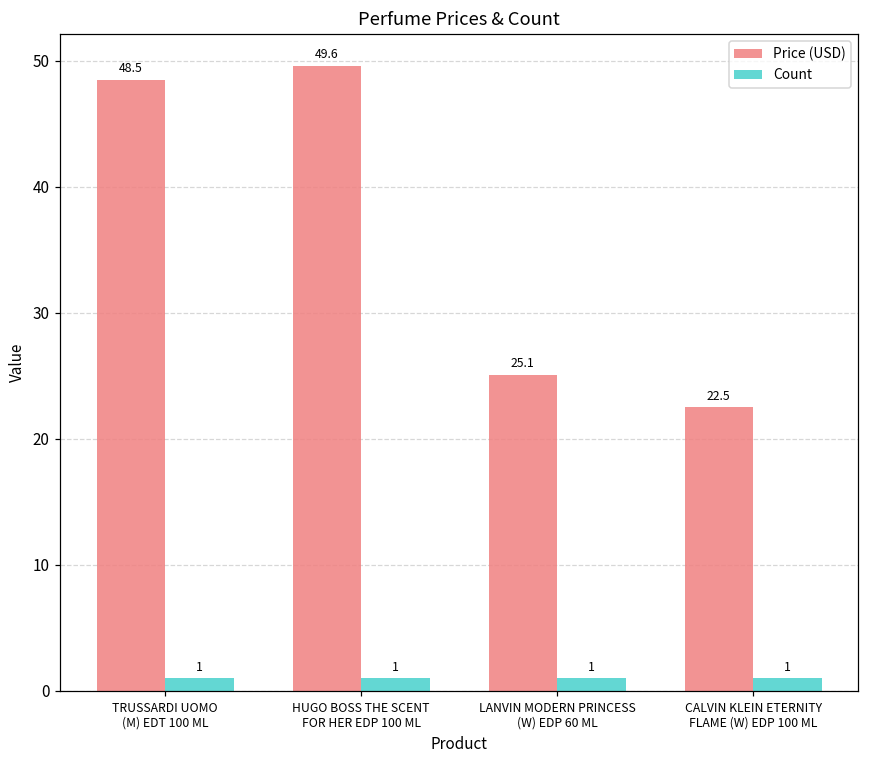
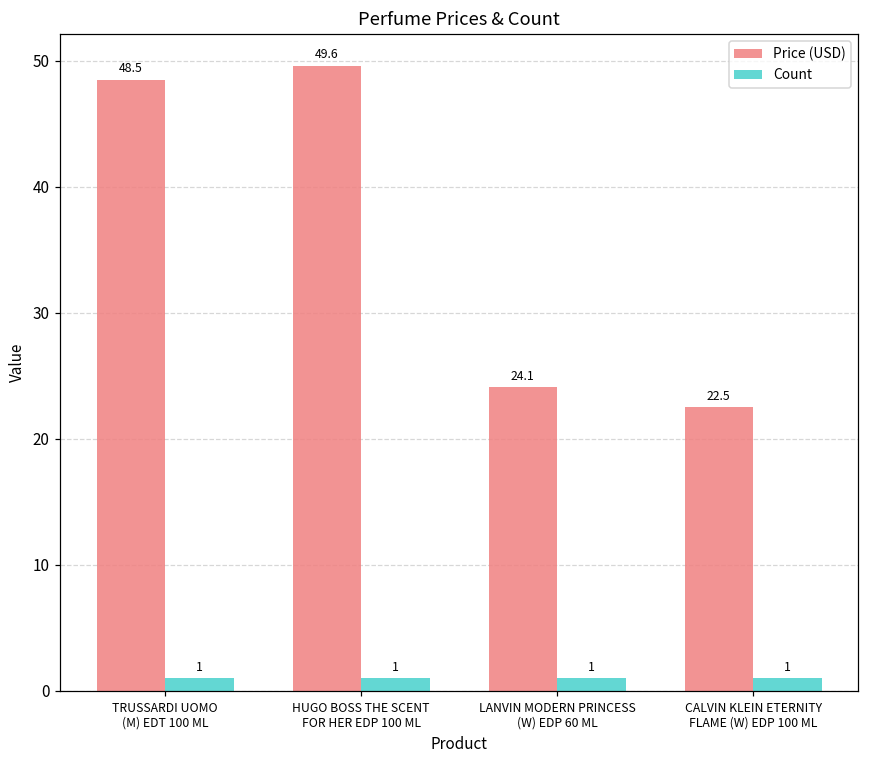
Price (USD), LANVIN MODERN PRINCESS (W) EDP 60 ML: 25.1 -> 24.1
